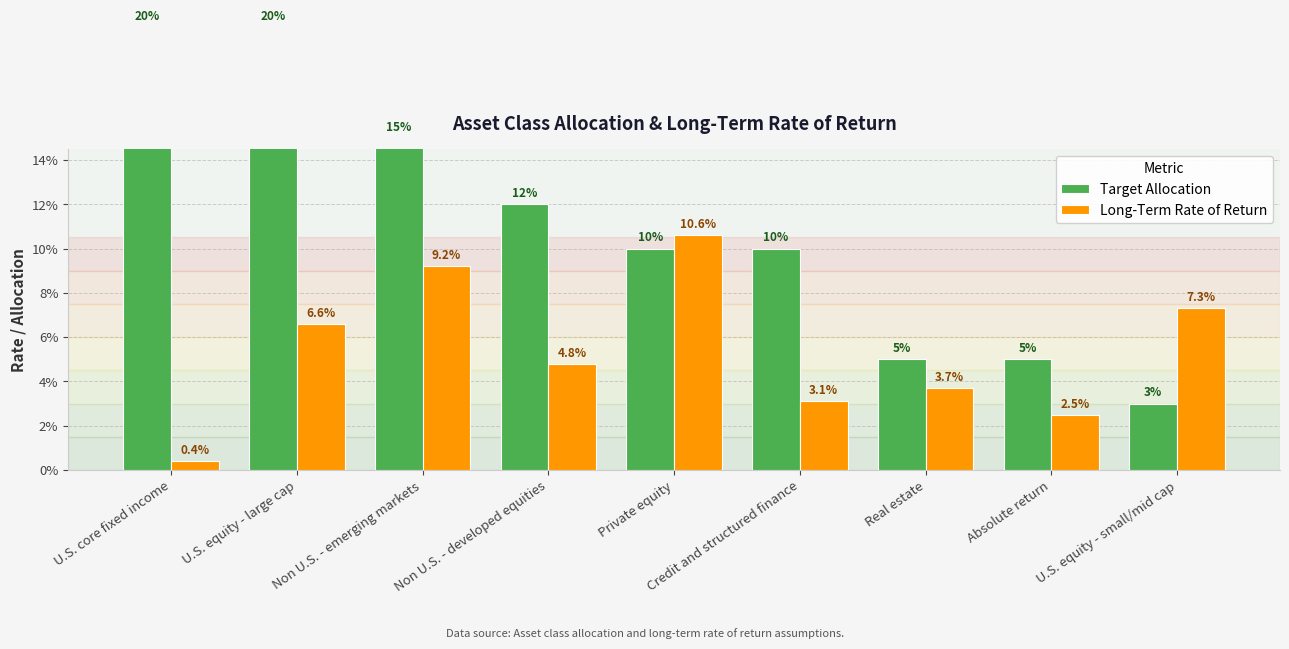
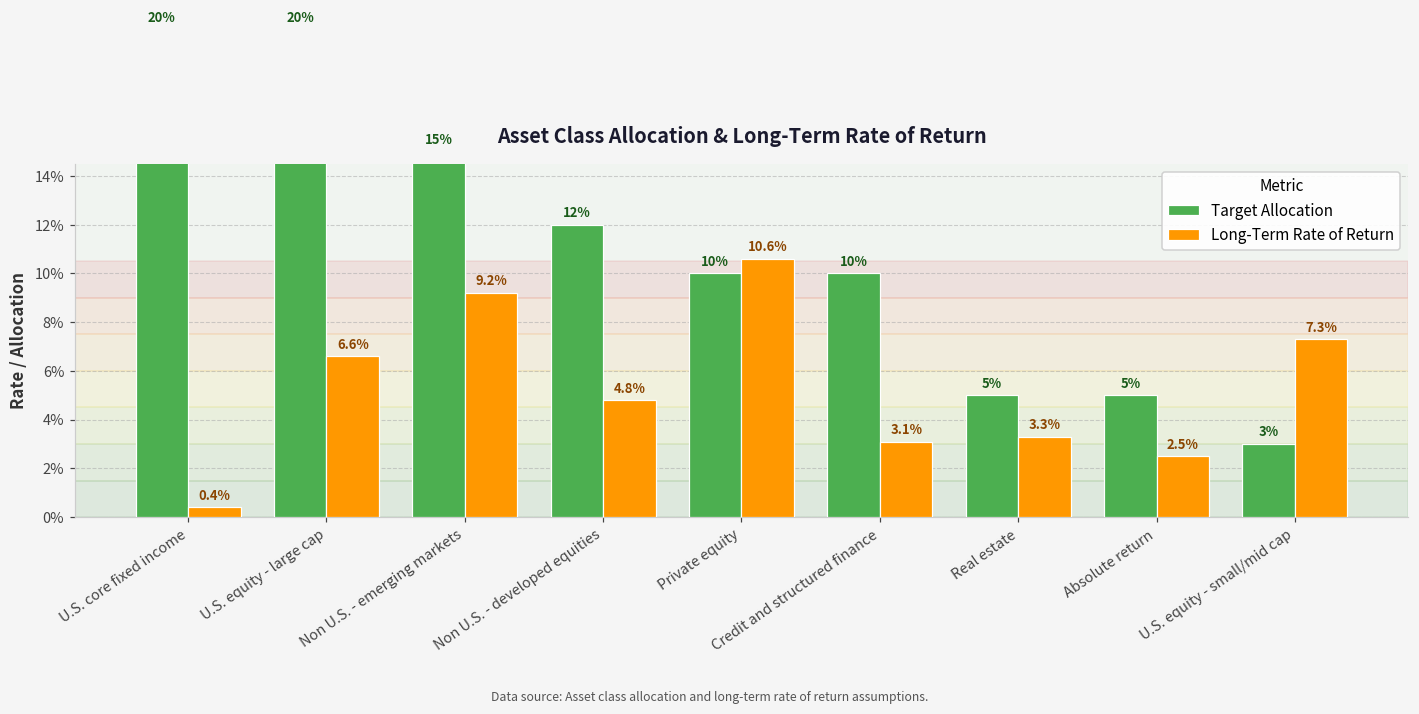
Long-Term Rate of Return, Real estate: 3.7% -> 3.3%
